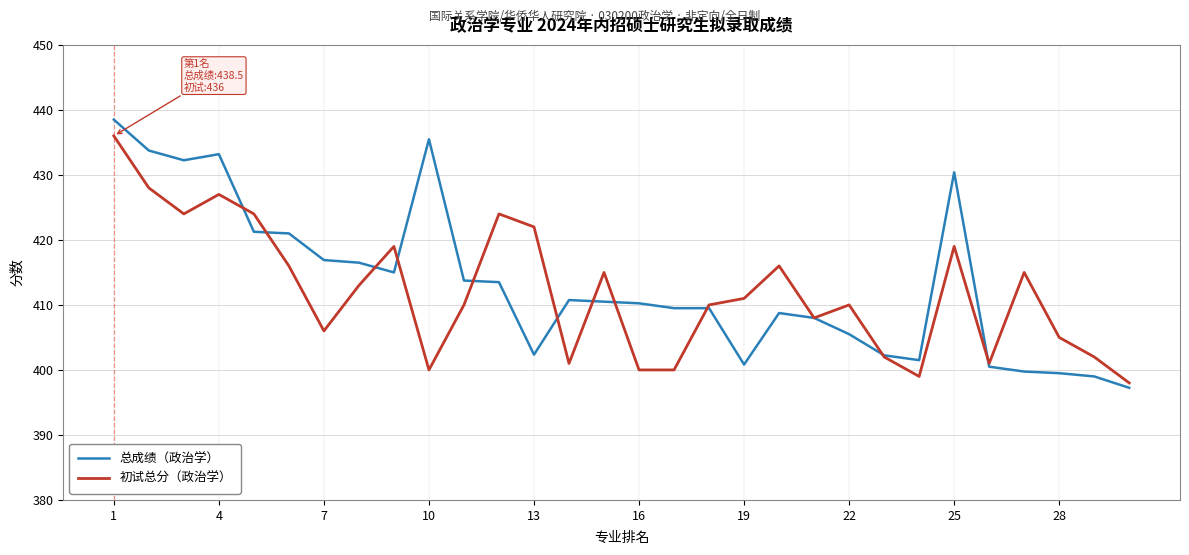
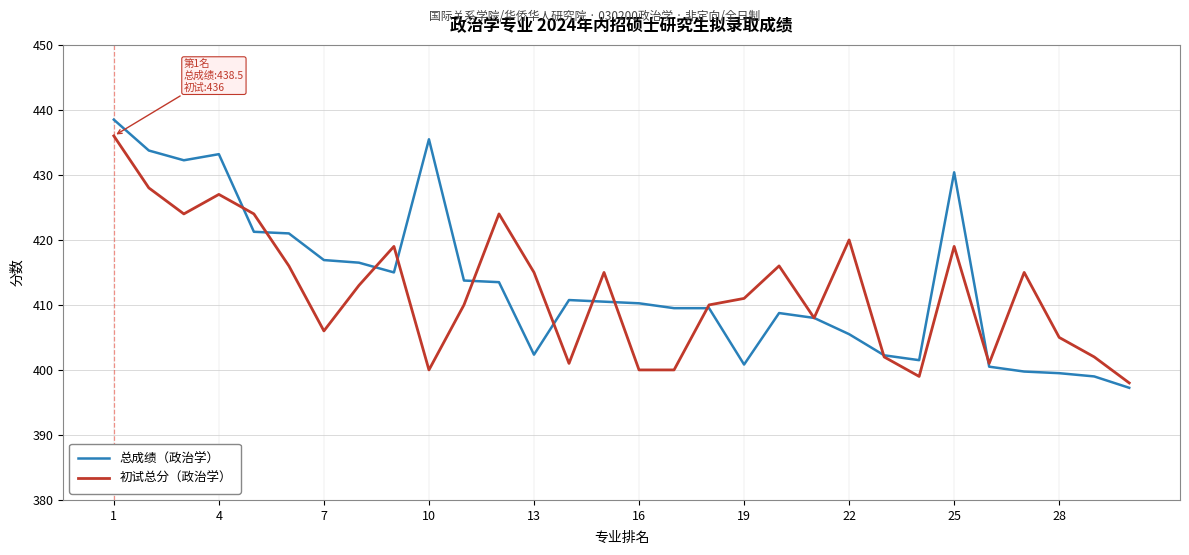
初试总分（政治学）, 13: 422 -> 415
初试总分（政治学）, 22: 410 -> 420
